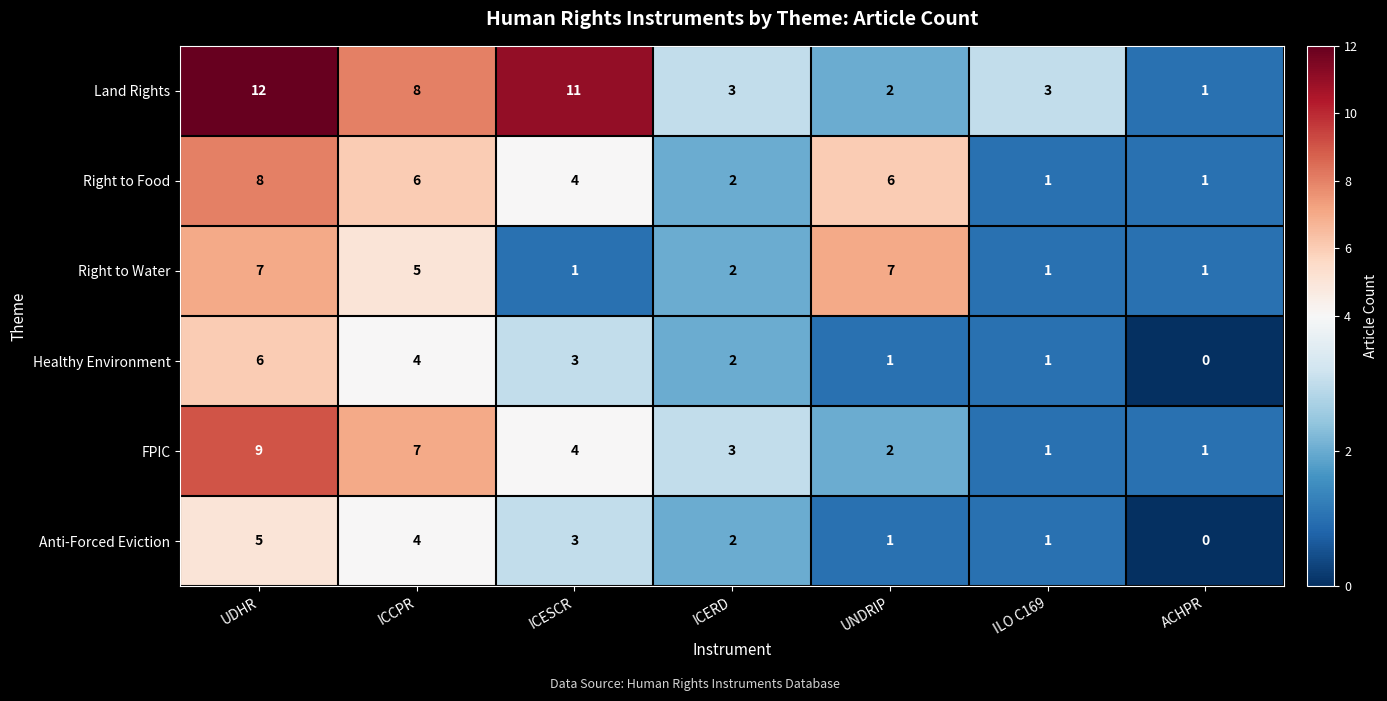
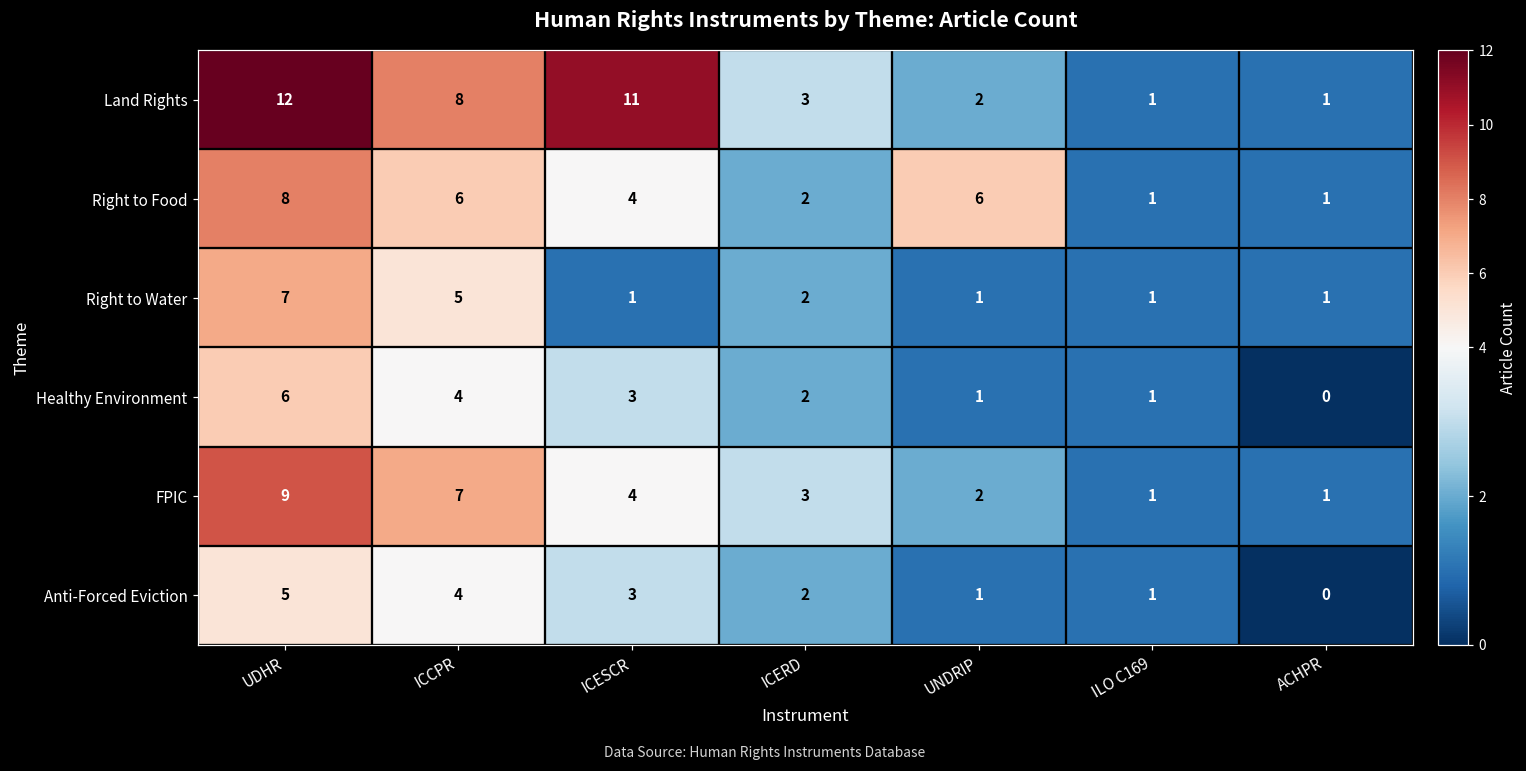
Land Rights, ILO C169: 3 -> 1
Right to Water, UNDRIP: 7 -> 1
